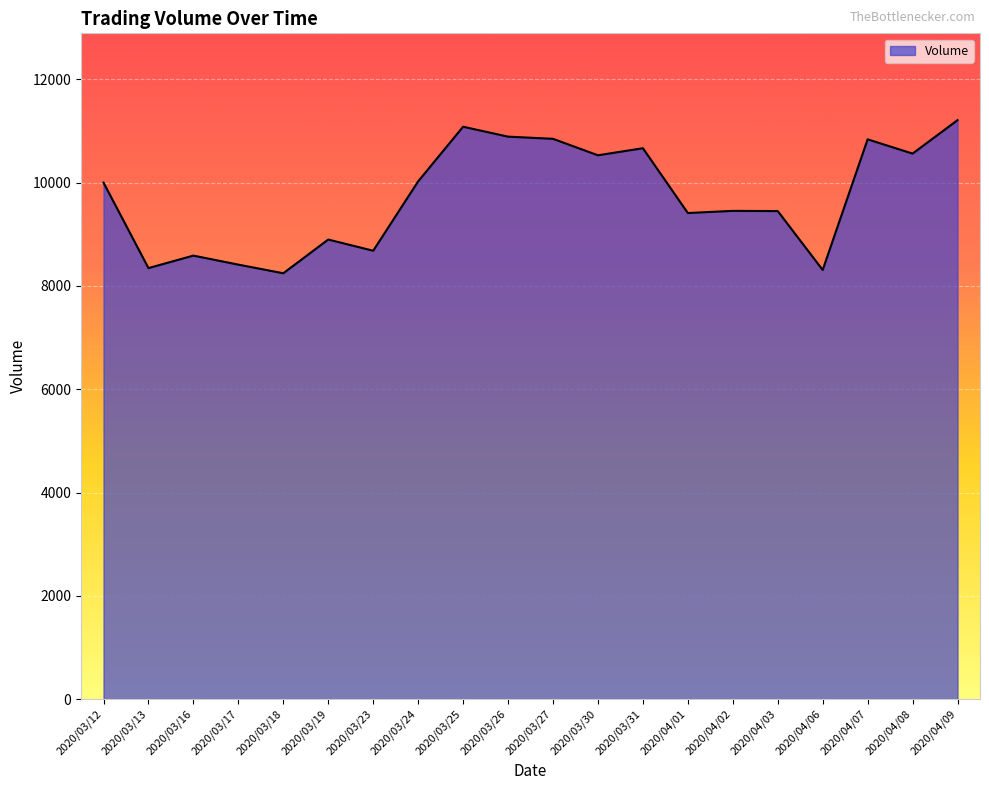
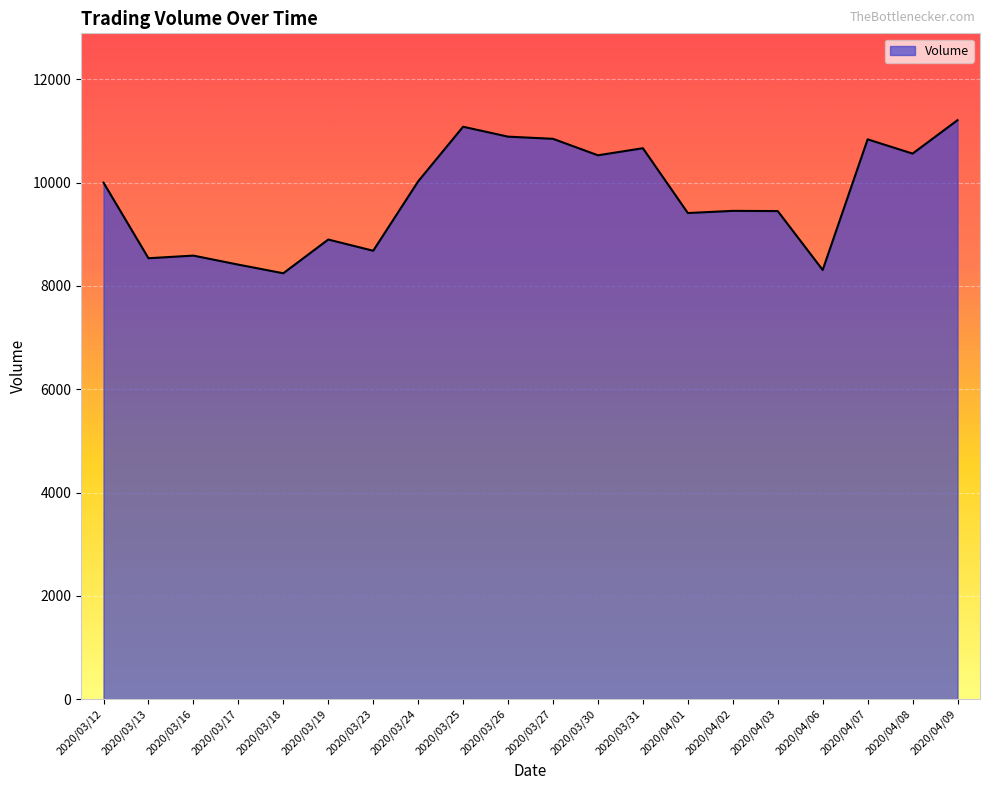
2020/03/13: 8300 -> 8500
